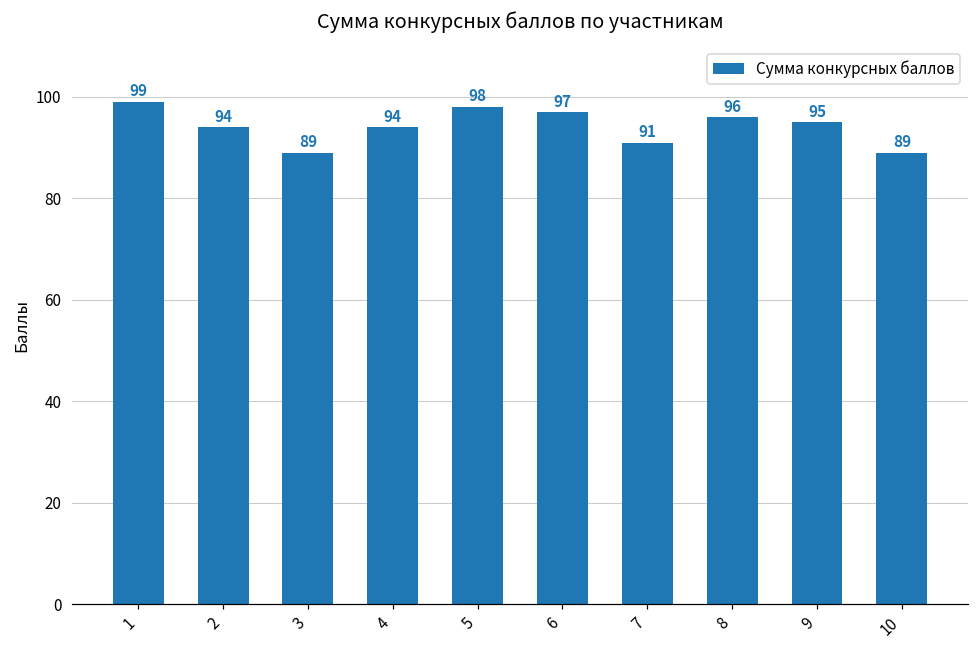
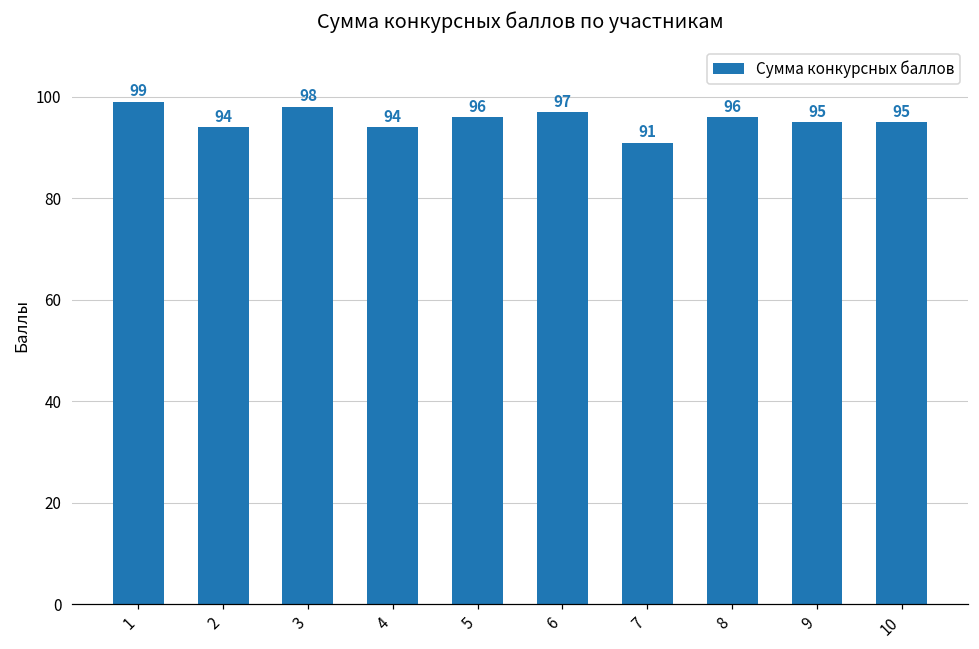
3: 89 -> 98
5: 98 -> 96
10: 89 -> 95
